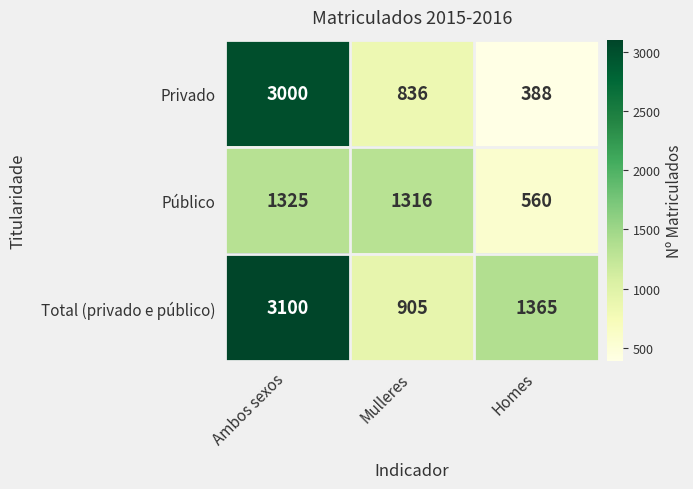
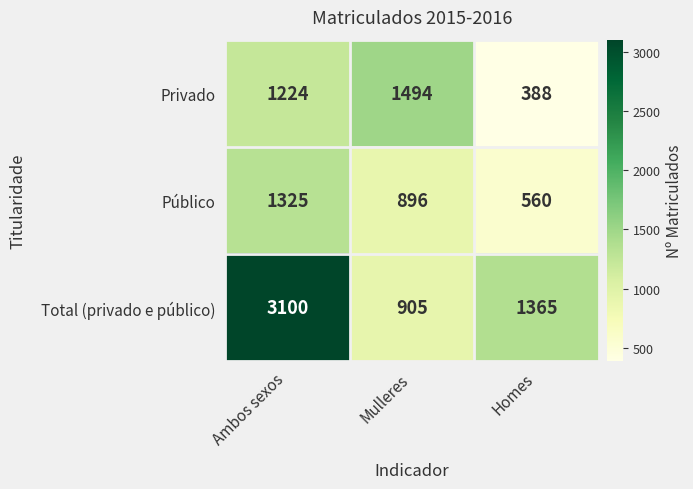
Privado, Ambos sexos: 3000 -> 1224
Privado, Mulleres: 836 -> 1494
Público, Mulleres: 1316 -> 896
